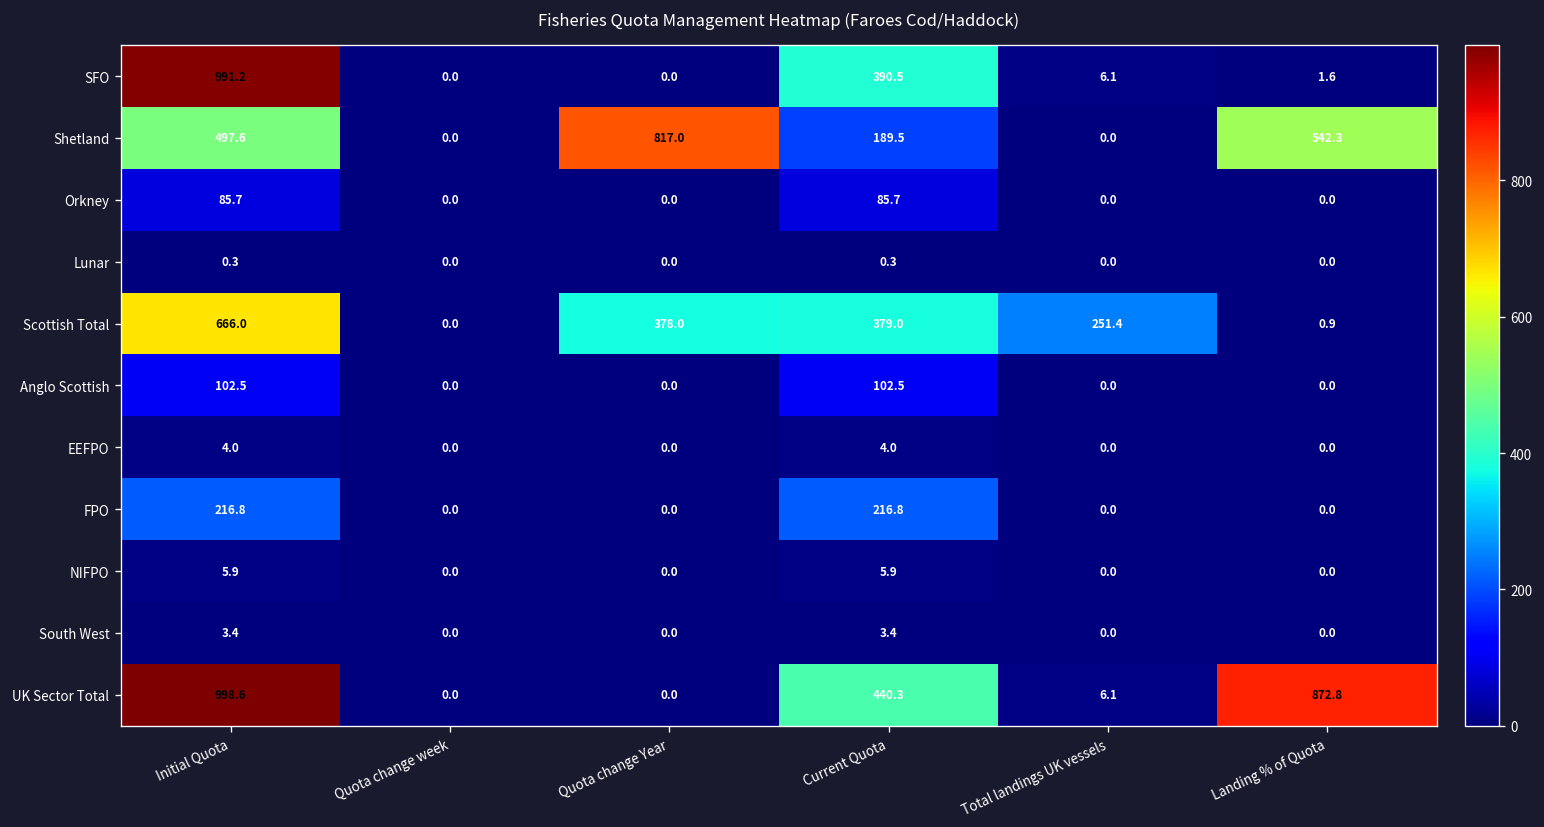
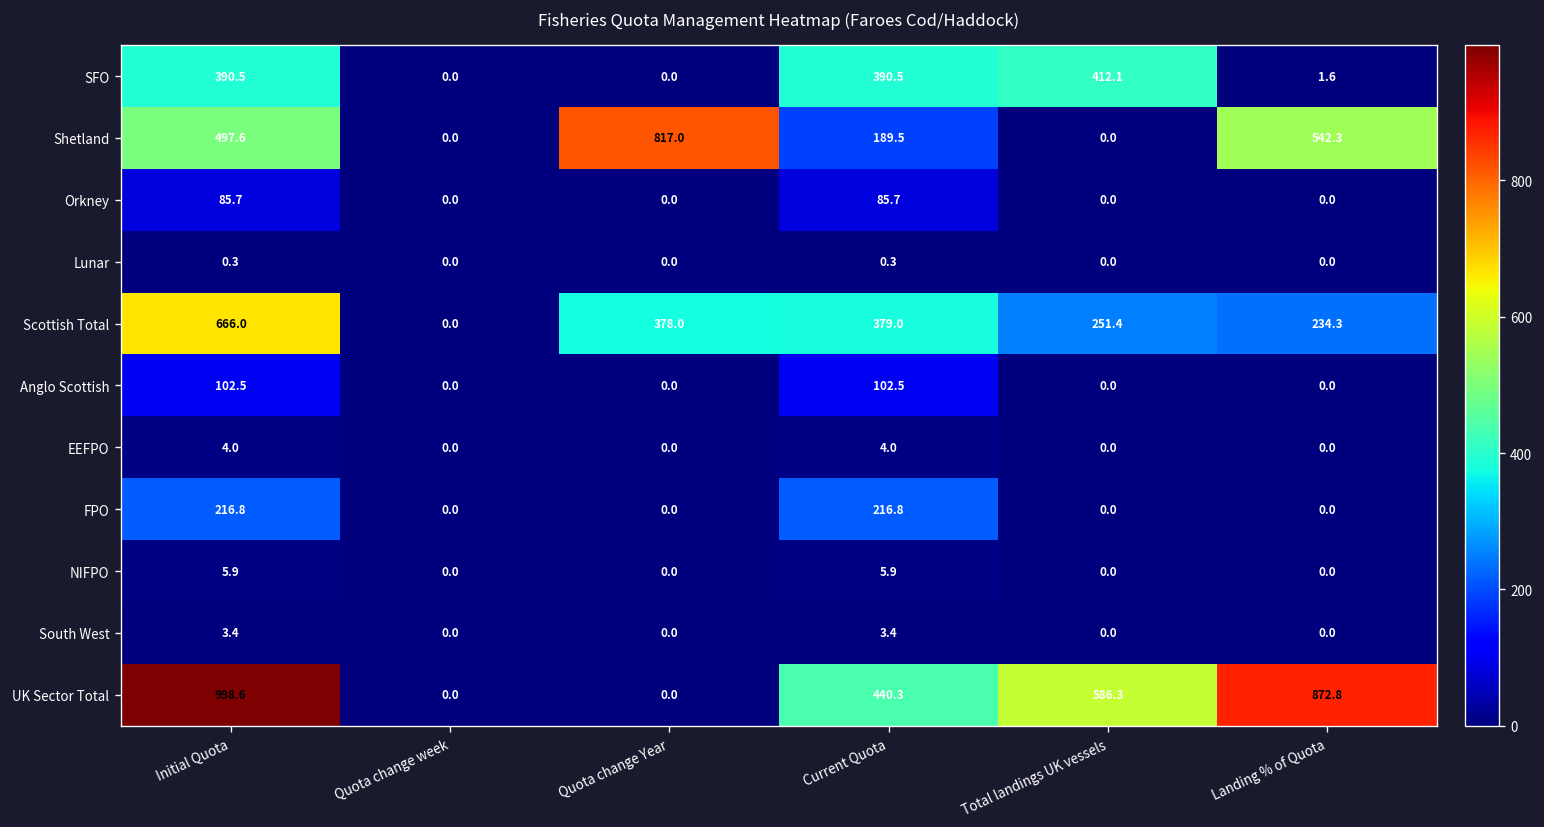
SFO, Initial Quota: 991.2 -> 390.5
SFO, Total landings UK vessels: 6.1 -> 412.1
Scottish Total, Landing % of Quota: 0.9 -> 234.3
UK Sector Total, Total landings UK vessels: 6.1 -> 586.3
